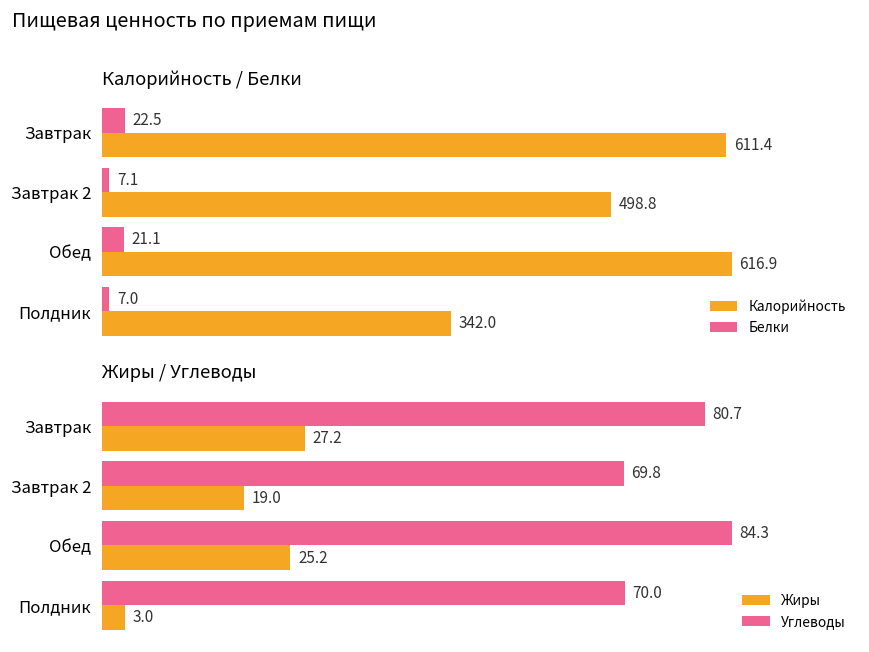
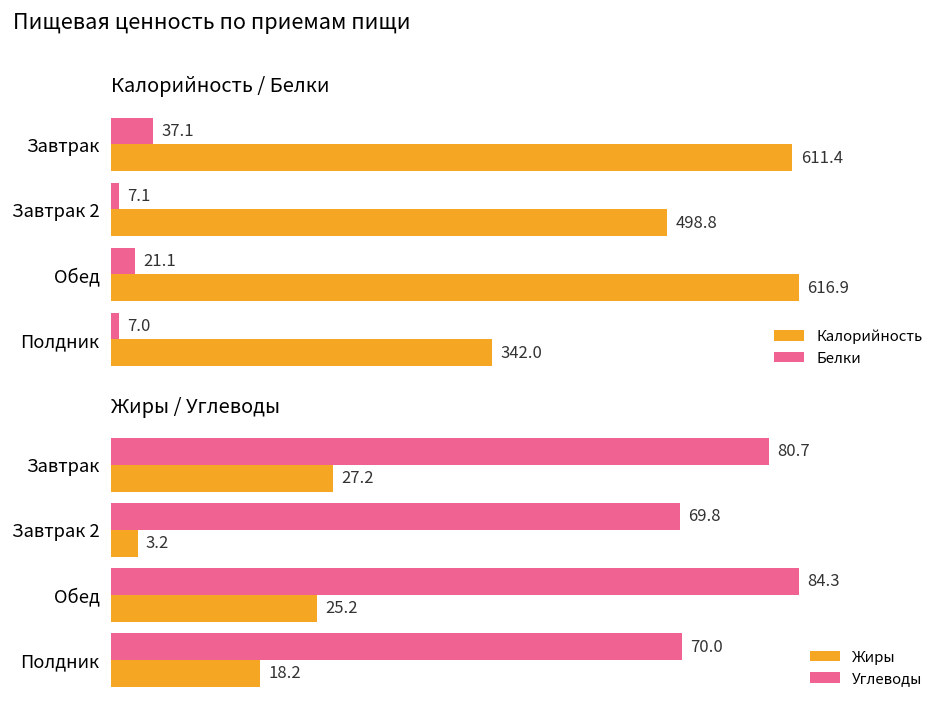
Калорийность / Белки, Белки, Завтрак: 22.5 -> 37.1
Жиры / Углеводы, Жиры, Завтрак 2: 19.0 -> 3.2
Жиры / Углеводы, Жиры, Полдник: 3.0 -> 18.2
